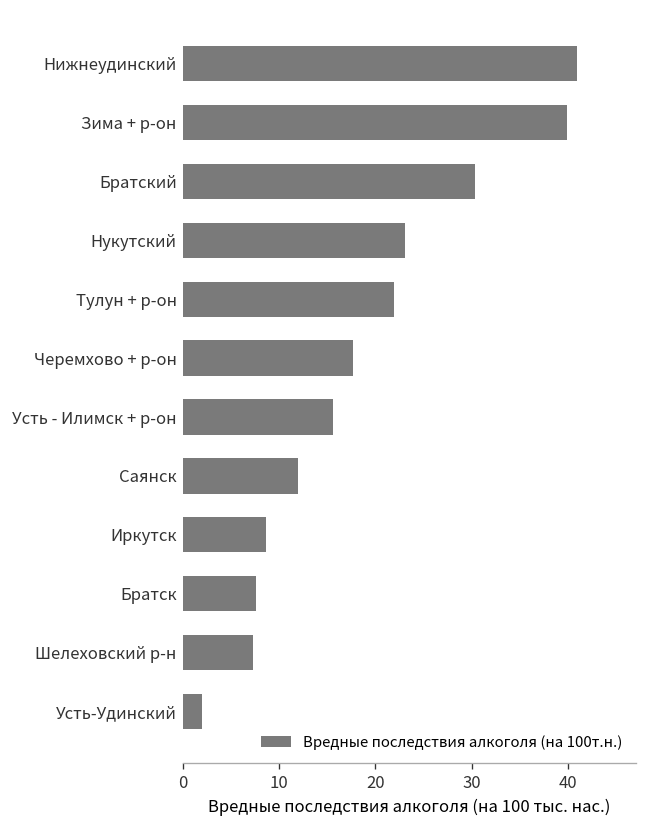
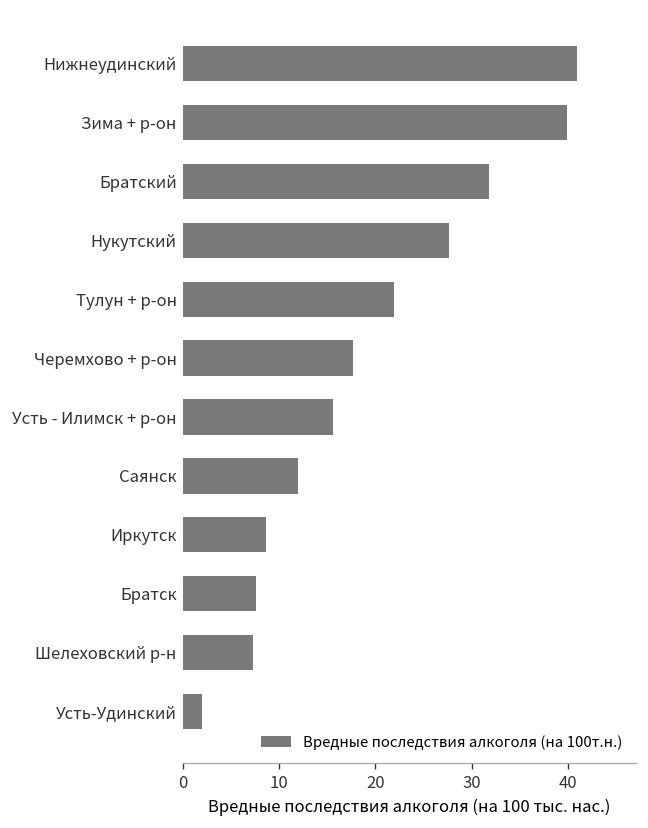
Братский: 30 -> 32
Нукутский: 23 -> 28
